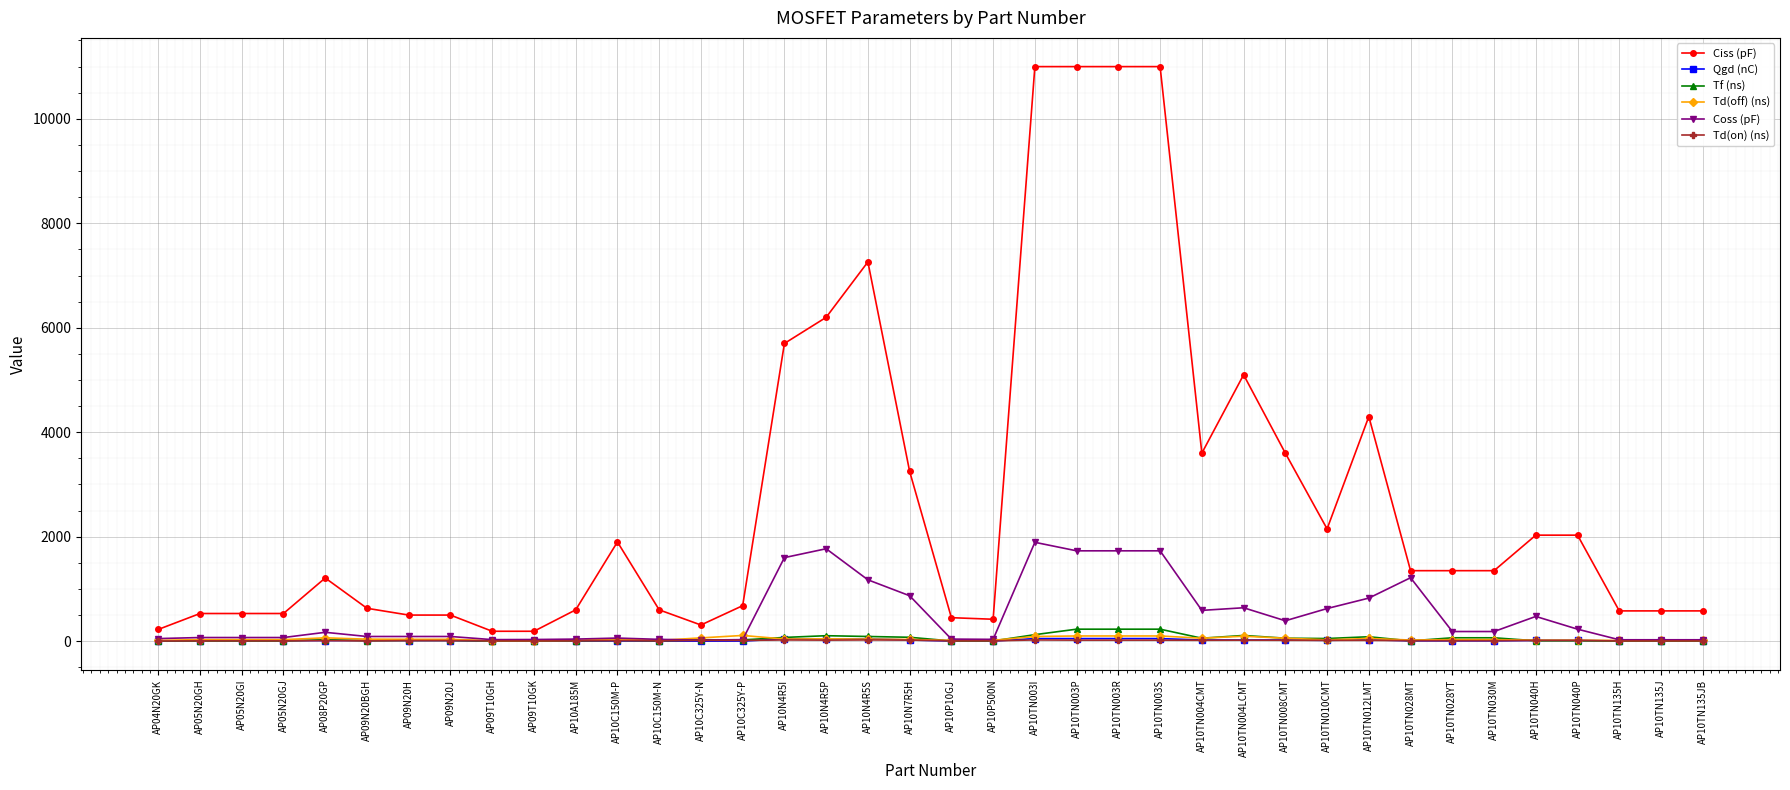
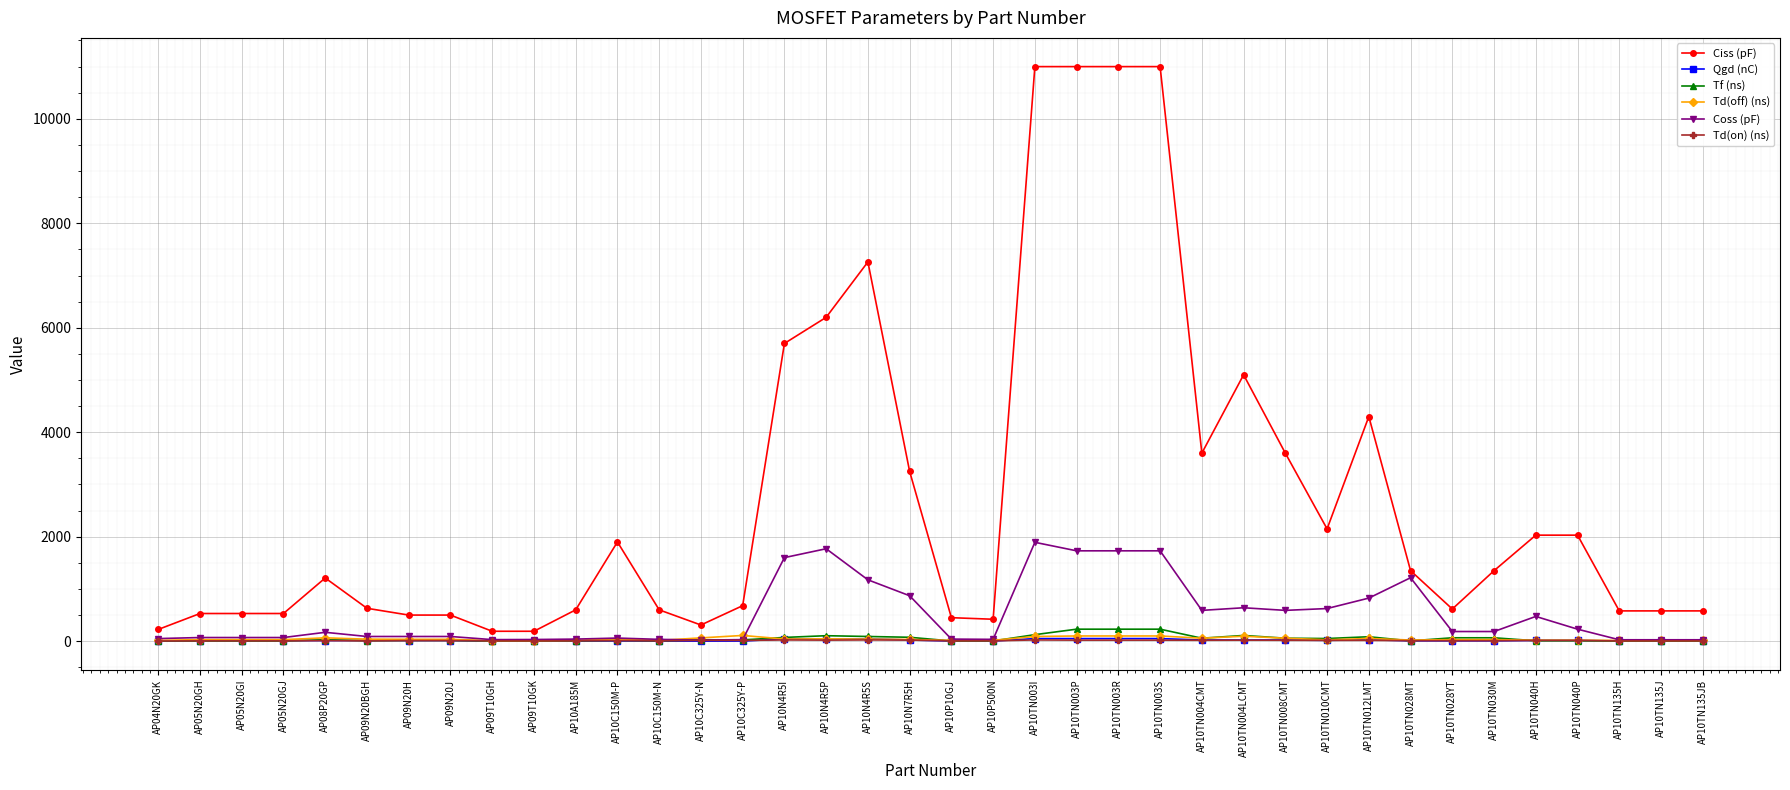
Coss (pF), AP10TN008CMT: 400 -> 600
Ciss (pF), AP10TN028YT: 1400 -> 600
